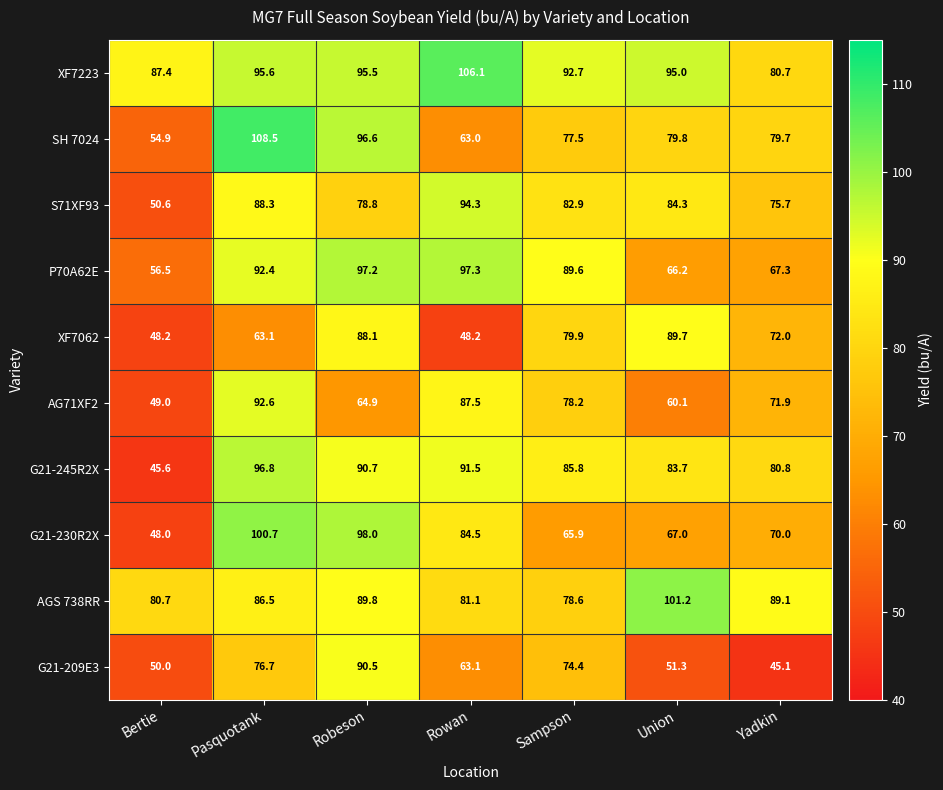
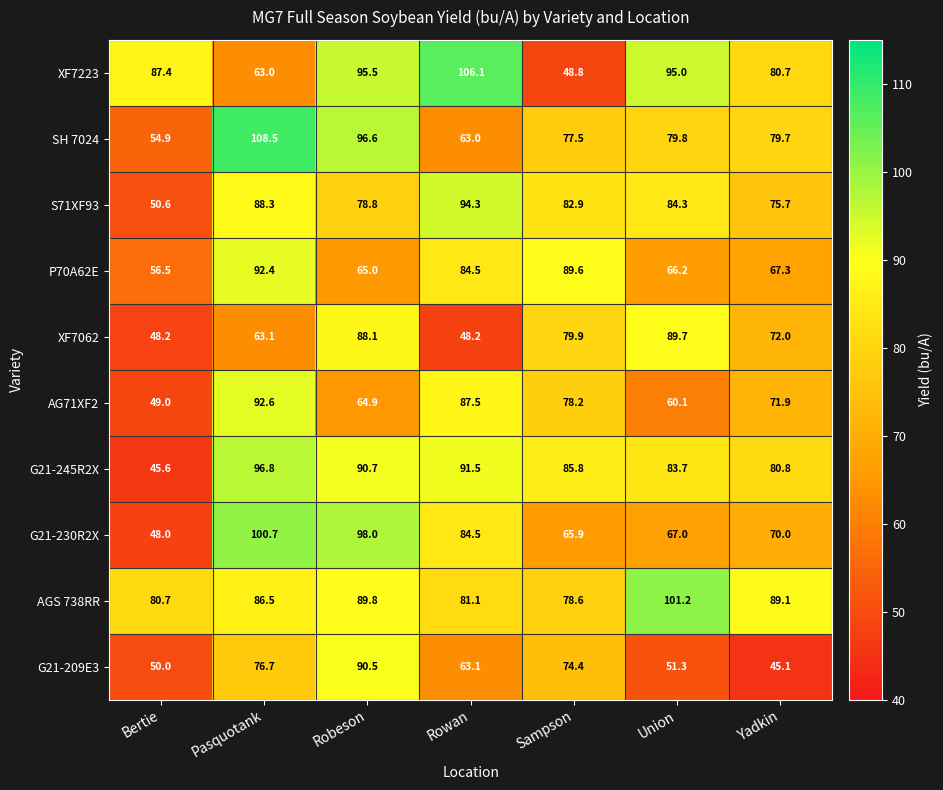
XF7223, Pasquotank: 95.6 -> 63.0
XF7223, Sampson: 92.7 -> 48.8
P70A62E, Robeson: 97.2 -> 65.0
P70A62E, Rowan: 97.3 -> 84.5
